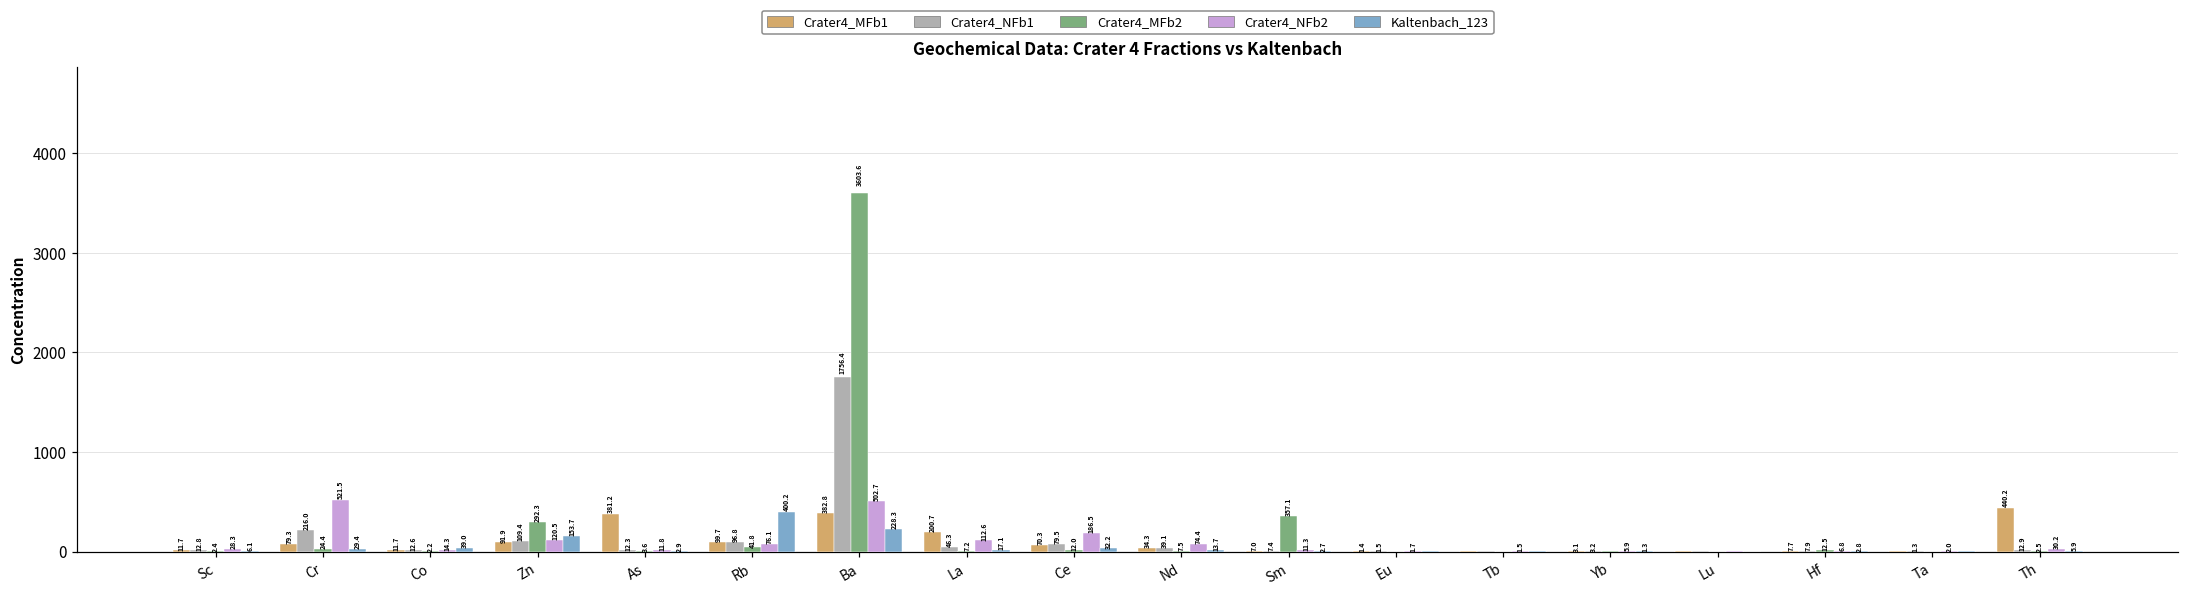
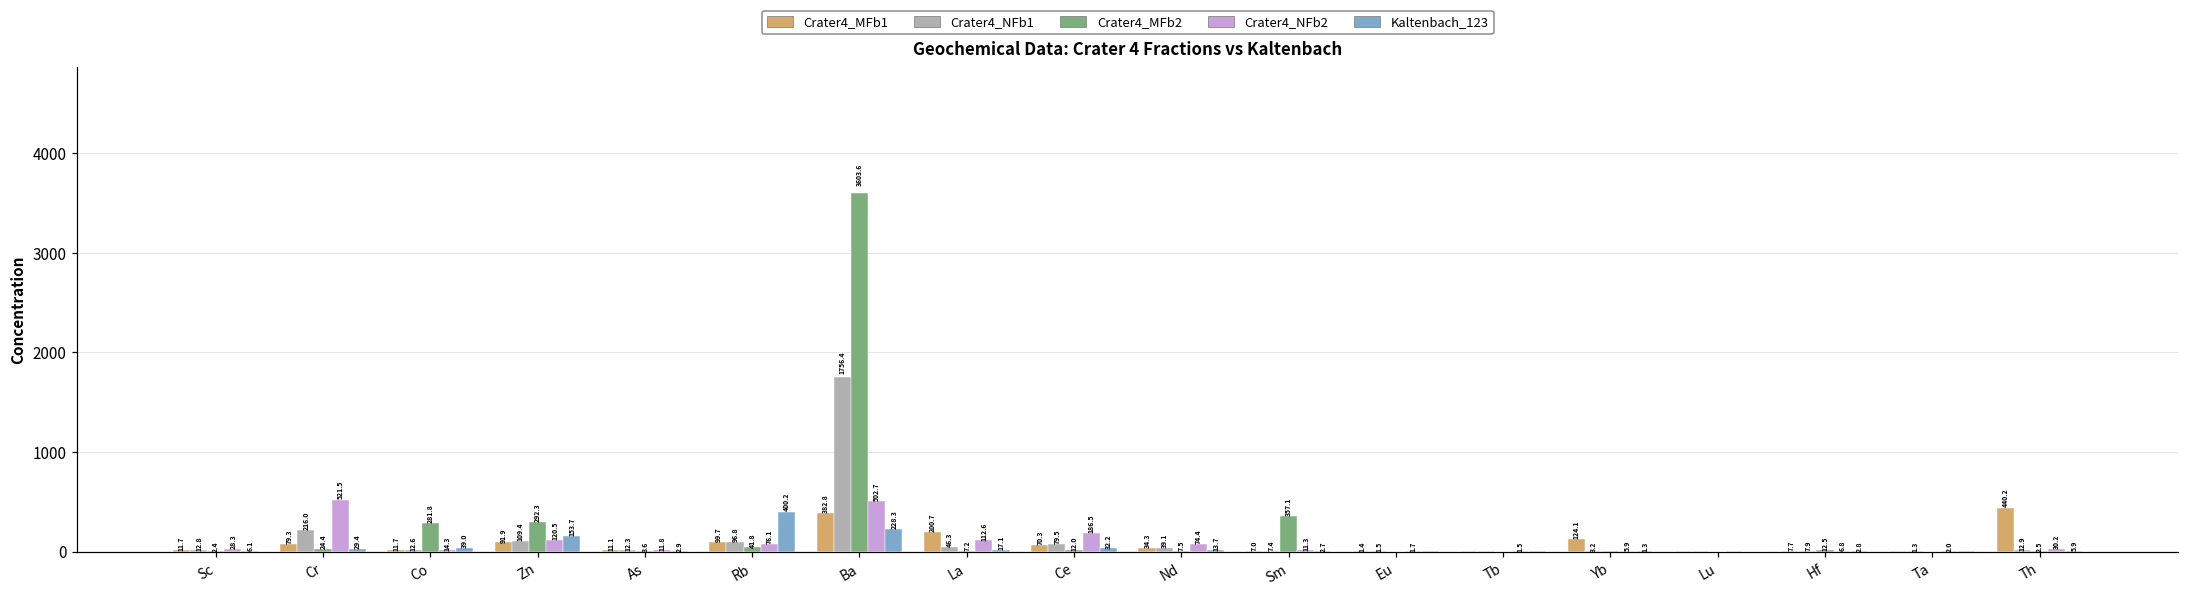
Crater4_MFb2, Co: 2.2 -> 281.8
Crater4_MFb1, As: 381.2 -> 11.1
Crater4_MFb1, Yb: 3.1 -> 124.1
